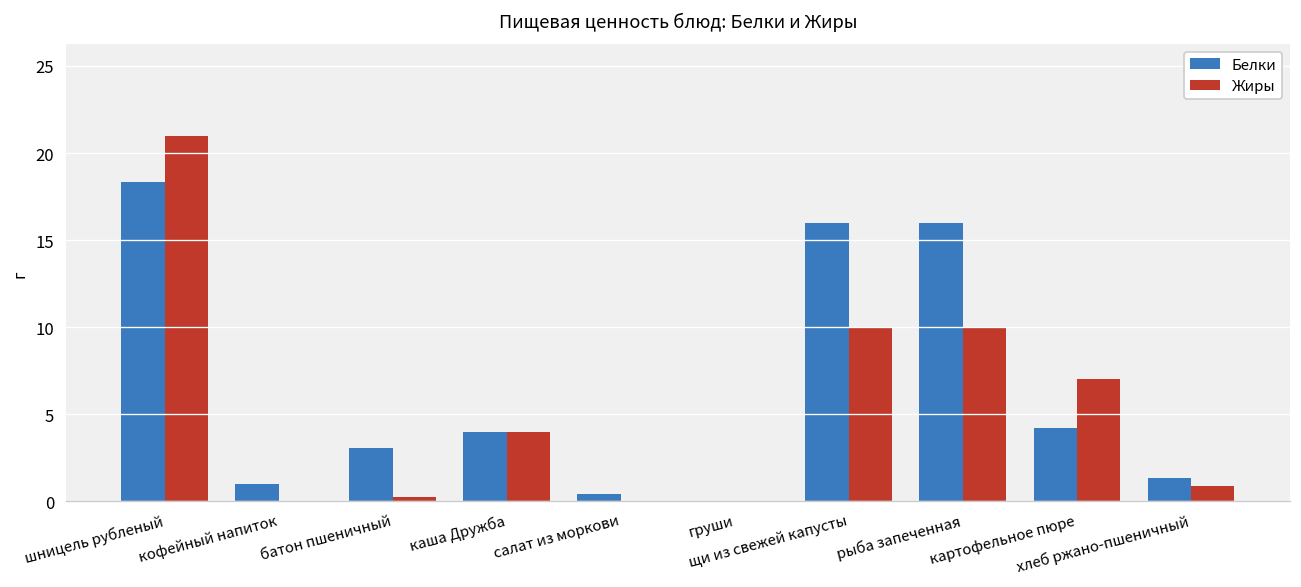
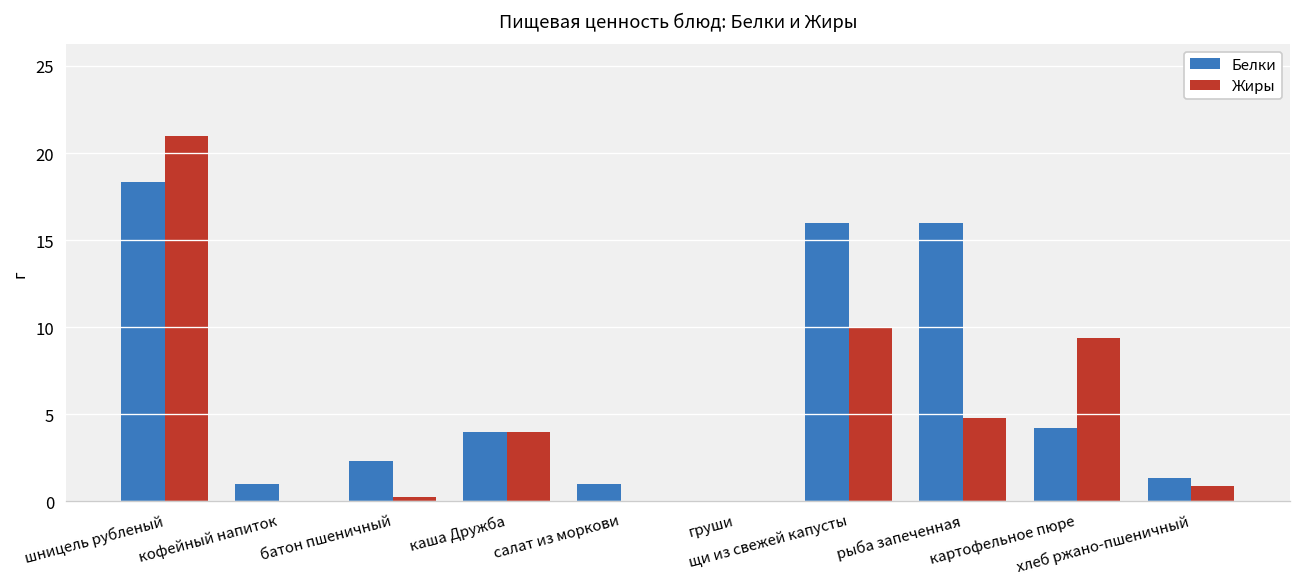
Белки, батон пшеничный: 3.0 -> 2.3
Белки, салат из моркови: 0.4 -> 1.0
Жиры, рыба запеченная: 10.0 -> 4.8
Жиры, картофельное пюре: 7.0 -> 9.4
